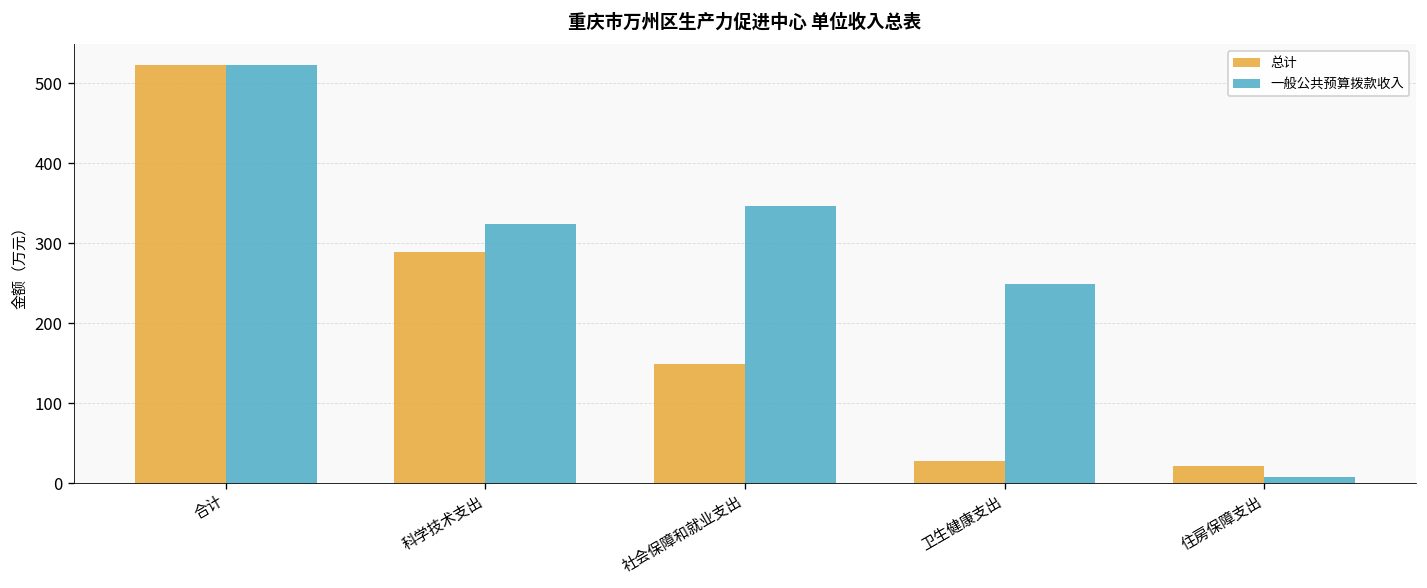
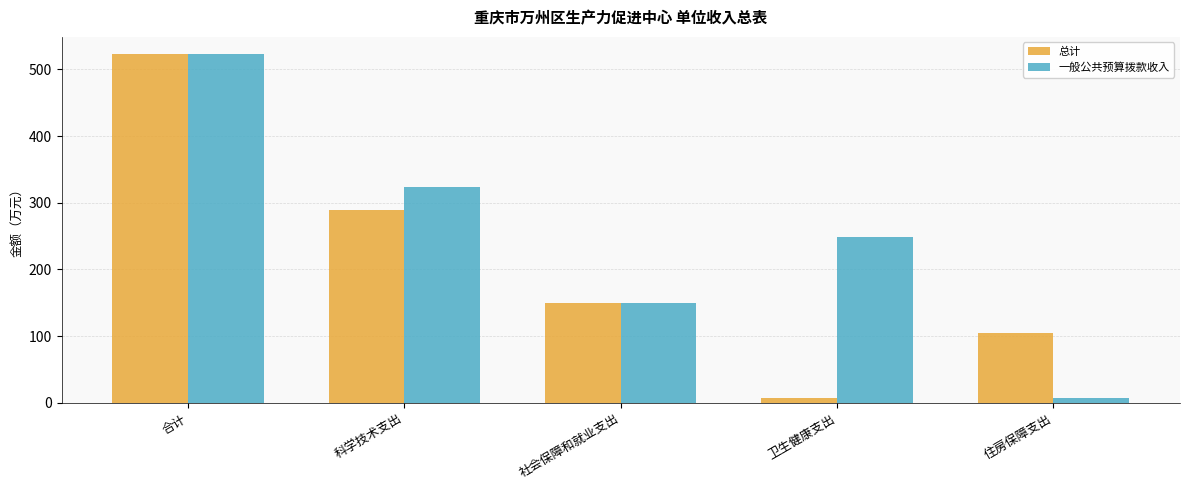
一般公共预算拨款收入, 社会保障和就业支出: 350 -> 150
总计, 卫生健康支出: 30 -> 10
总计, 住房保障支出: 20 -> 100
